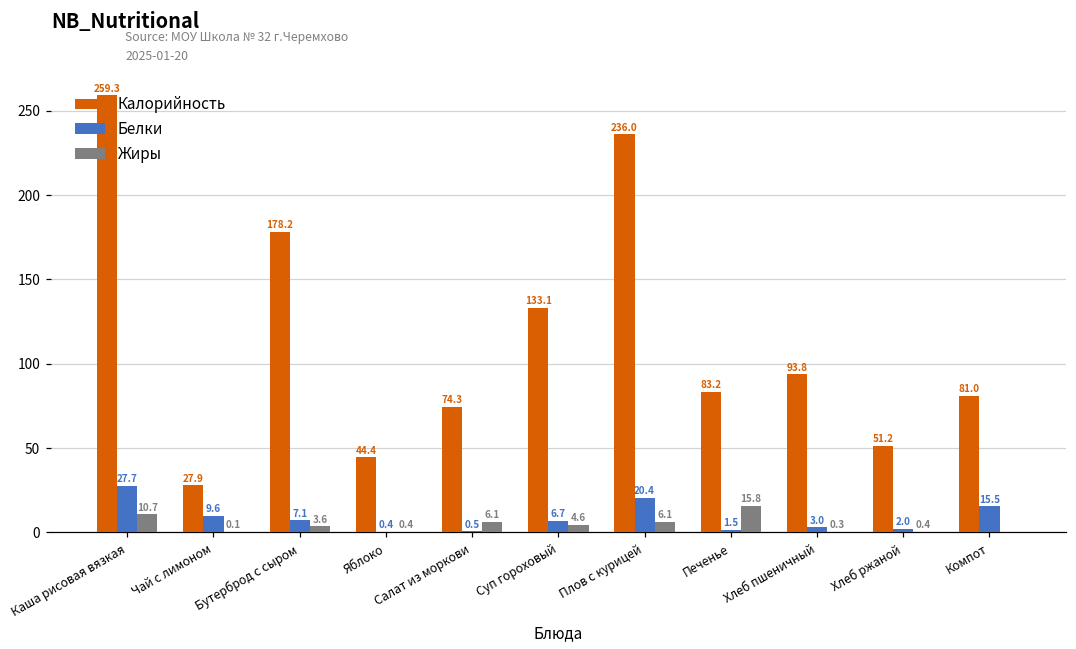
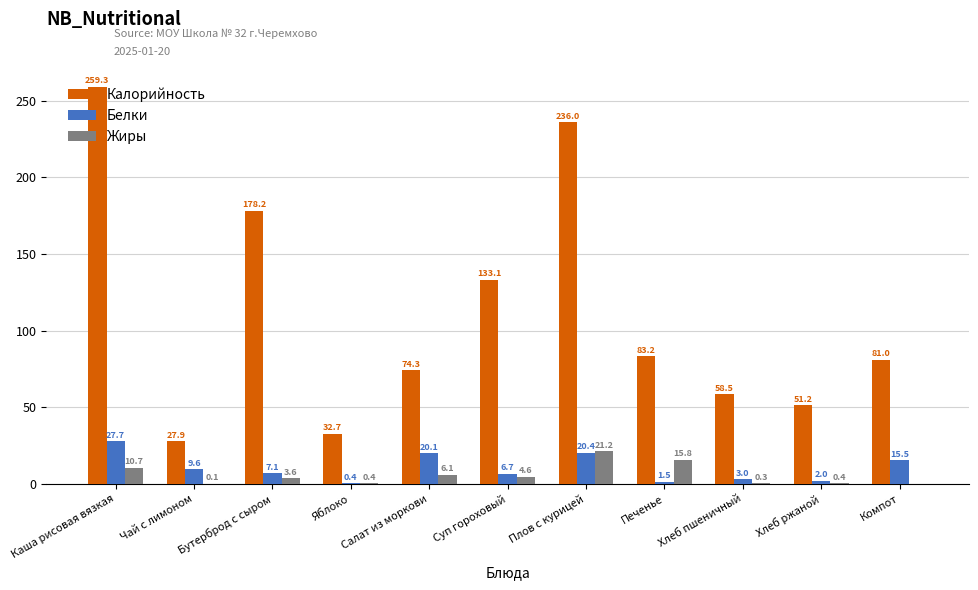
Калорийность, Яблоко: 44.4 -> 32.7
Белки, Салат из моркови: 0.5 -> 20.1
Жиры, Плов с курицей: 6.1 -> 21.2
Калорийность, Хлеб пшеничный: 93.8 -> 58.5
